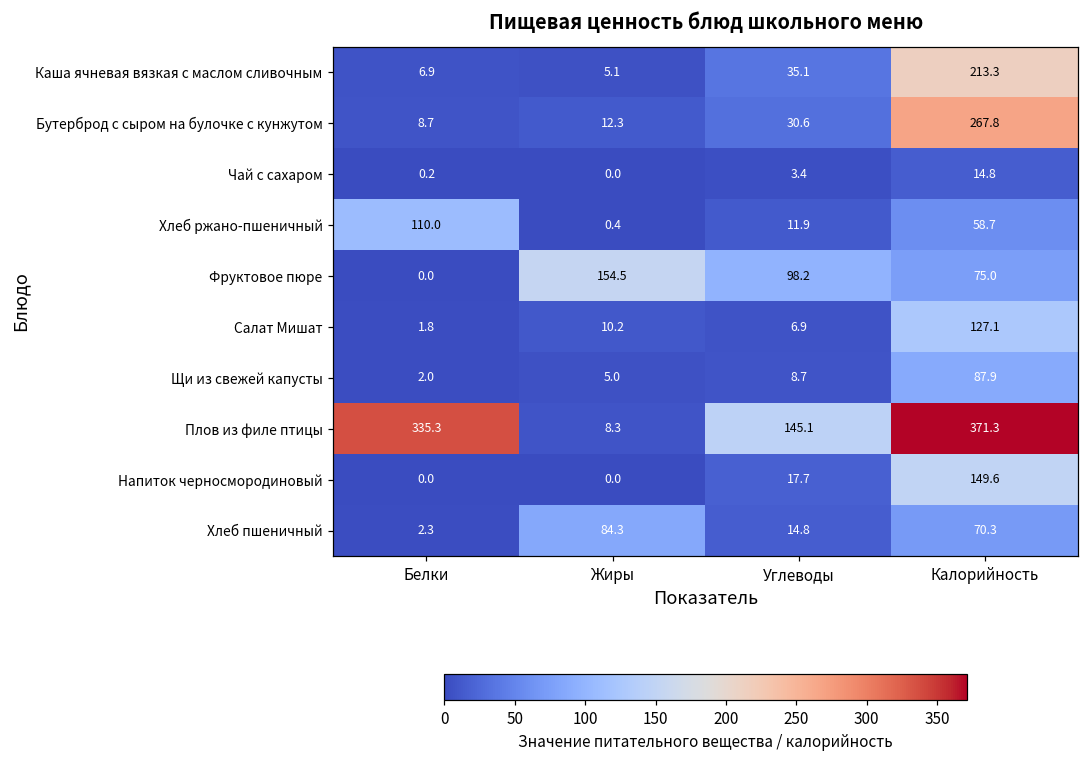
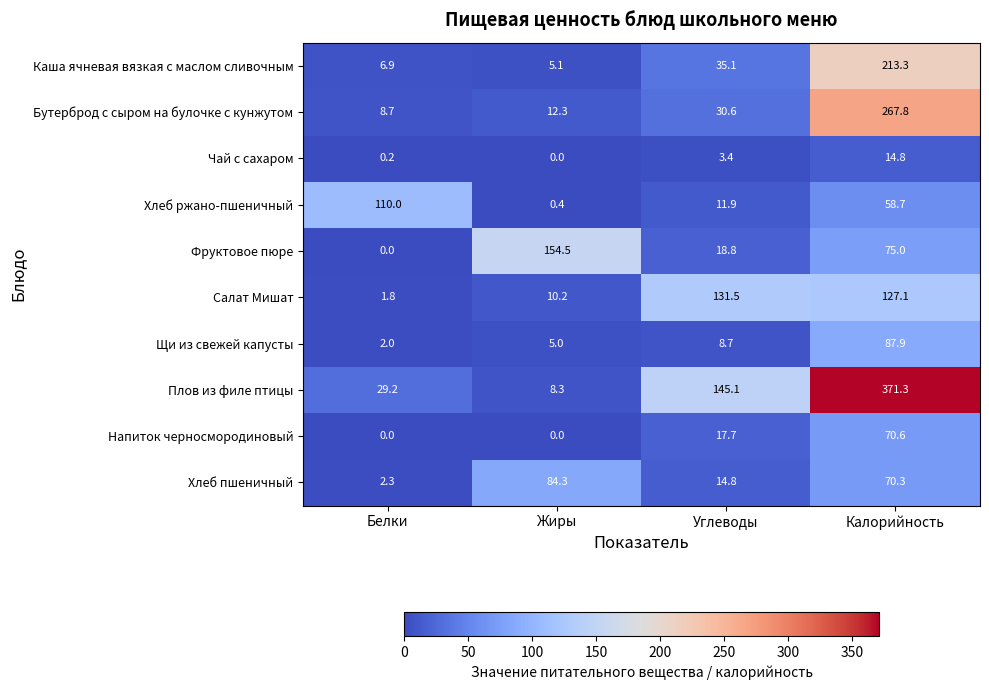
Фруктовое пюре, Углеводы: 98.2 -> 18.8
Салат Мишат, Углеводы: 6.9 -> 131.5
Плов из филе птицы, Белки: 335.3 -> 29.2
Напиток черносмородиновый, Калорийность: 149.6 -> 70.6
